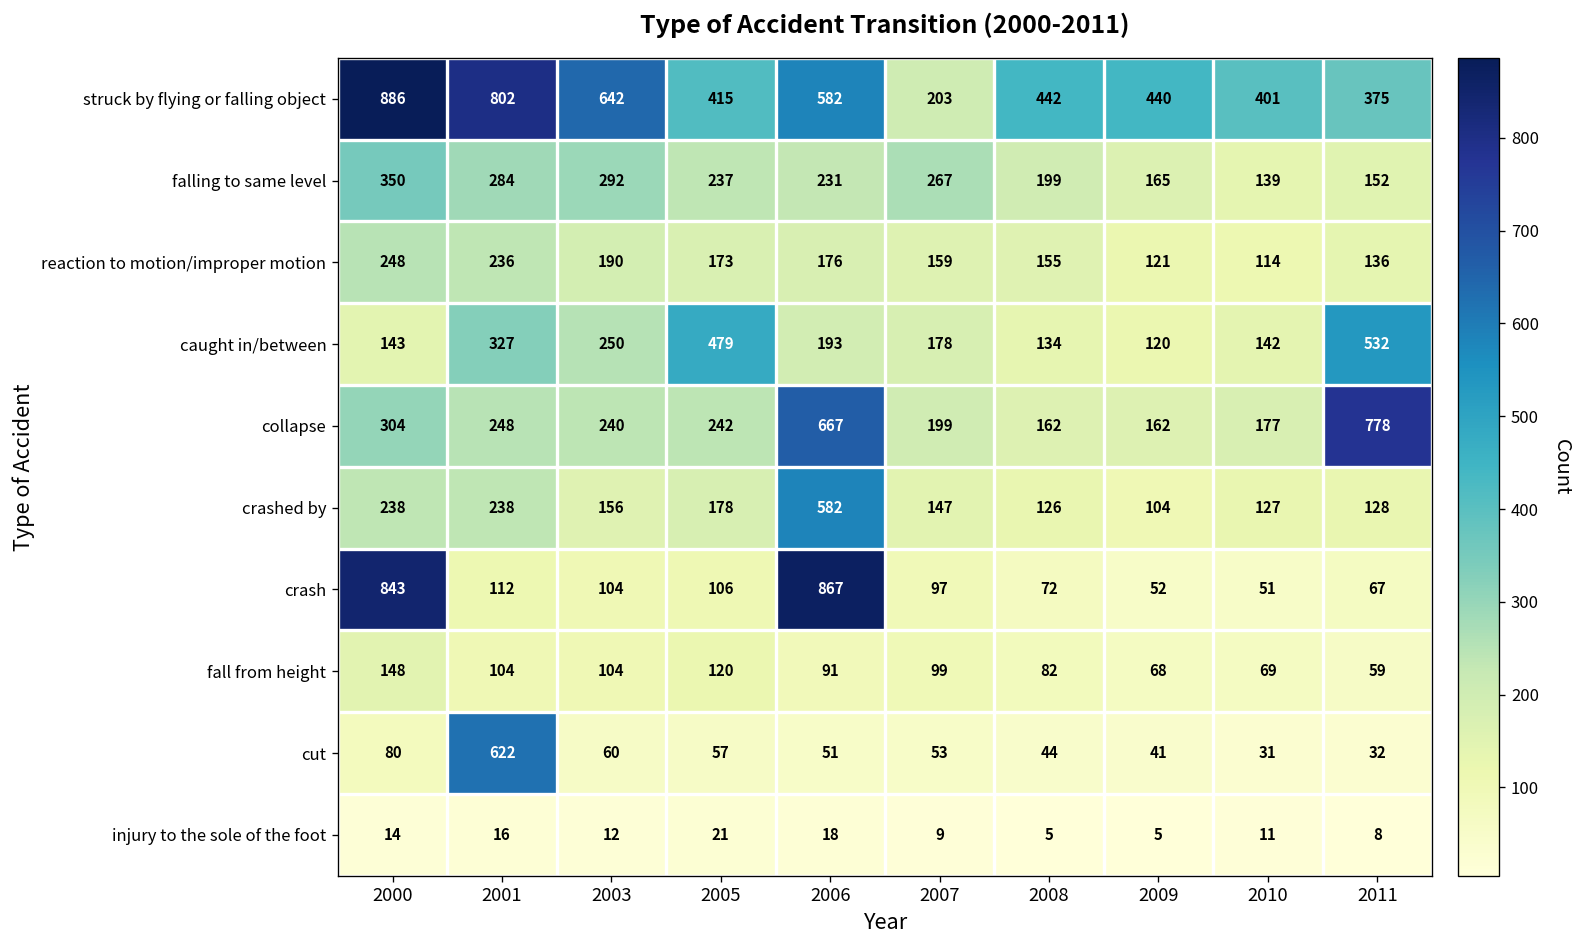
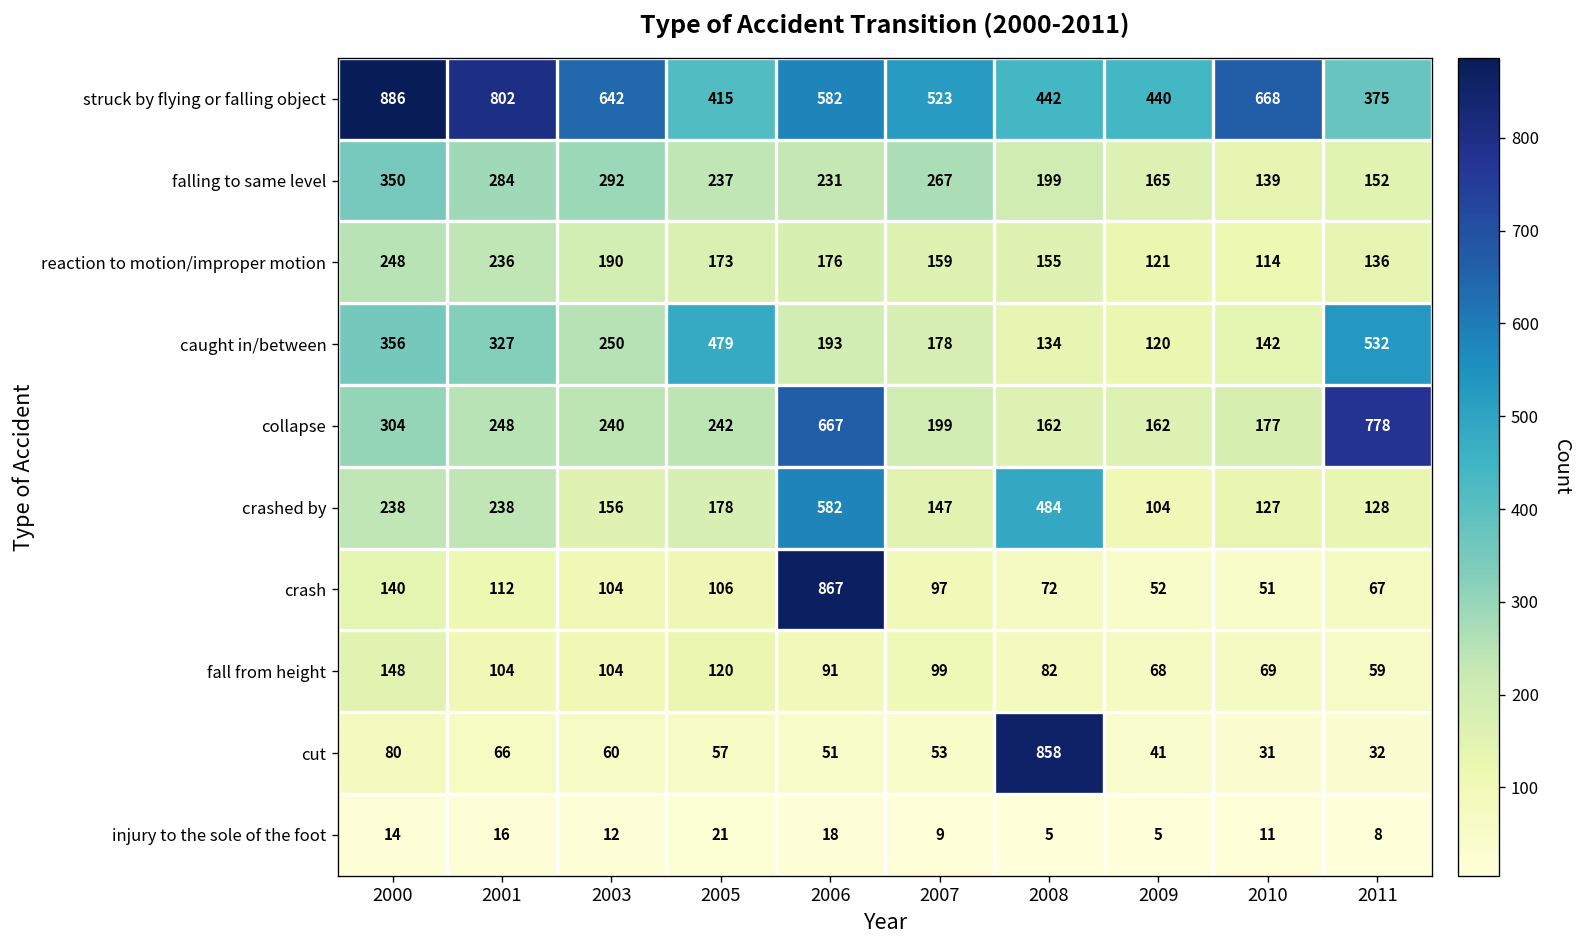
struck by flying or falling object, 2007: 203 -> 523
struck by flying or falling object, 2010: 401 -> 668
caught in/between, 2000: 143 -> 356
crashed by, 2008: 126 -> 484
crash, 2000: 843 -> 140
cut, 2001: 622 -> 66
cut, 2008: 44 -> 858
